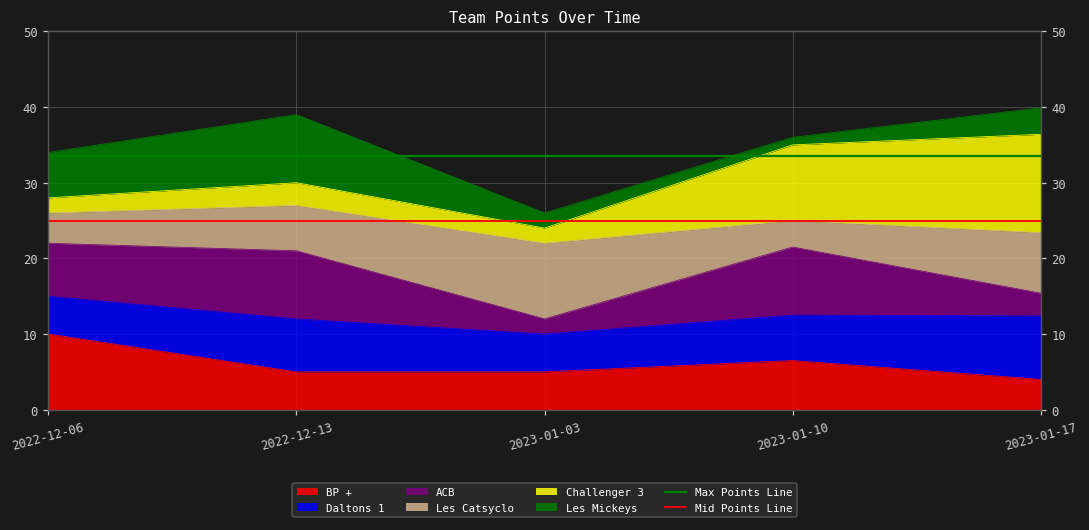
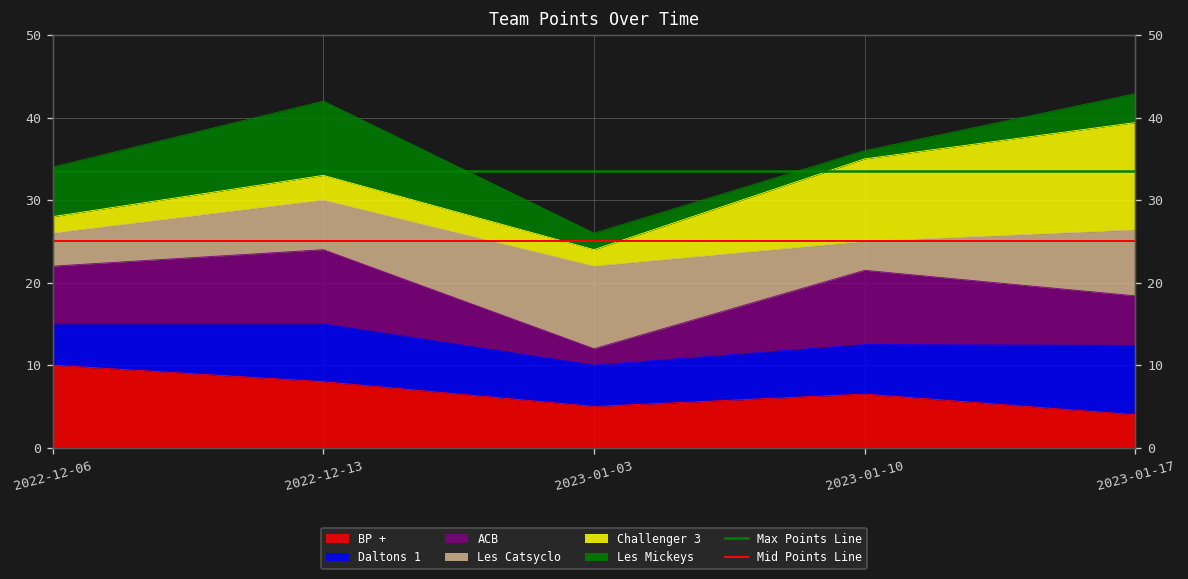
BP +, 2022-12-13: 5 -> 8
ACB, 2023-01-17: 3 -> 6
